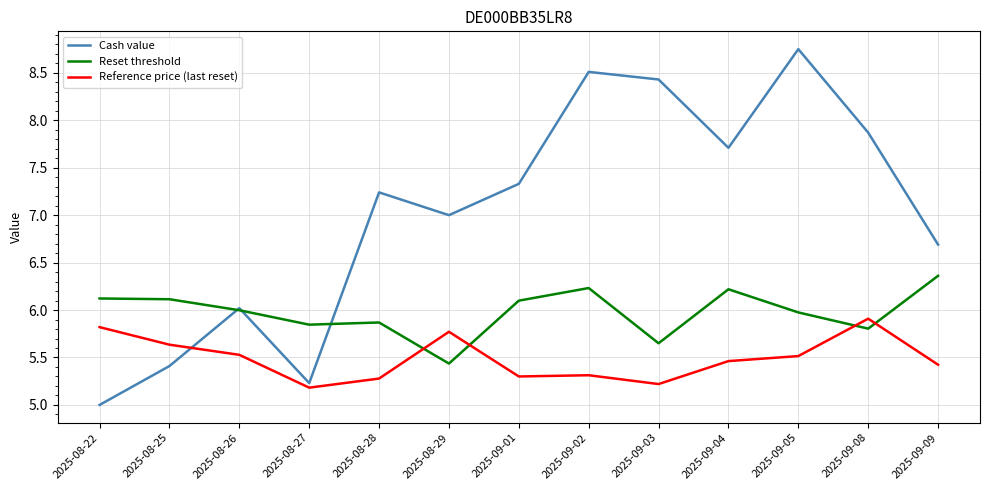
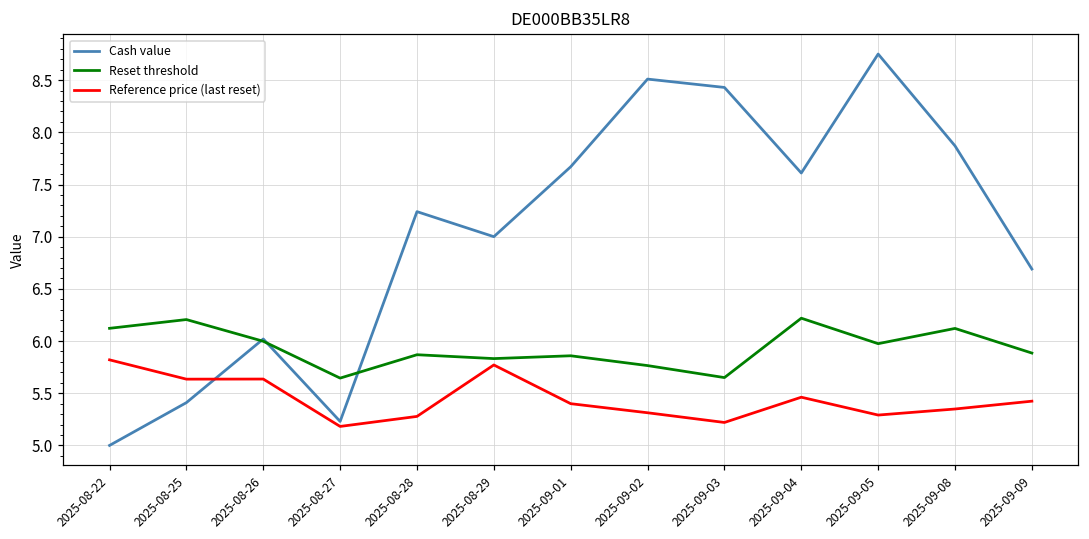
Reset threshold, 2025-08-25: 6.1 -> 6.2
Reference price (last reset), 2025-08-26: 5.5 -> 5.6
Reset threshold, 2025-08-27: 5.8 -> 5.6
Reset threshold, 2025-08-29: 5.4 -> 5.8
Cash value, 2025-09-01: 7.3 -> 7.7
Reset threshold, 2025-09-01: 6.1 -> 5.9
Reference price (last reset), 2025-09-01: 5.3 -> 5.4
Reset threshold, 2025-09-02: 6.2 -> 5.8
Cash value, 2025-09-04: 7.7 -> 7.6
Reference price (last reset), 2025-09-05: 5.5 -> 5.3
Reset threshold, 2025-09-08: 5.8 -> 6.1
Reference price (last reset), 2025-09-08: 5.9 -> 5.3
Reset threshold, 2025-09-09: 6.4 -> 5.9
